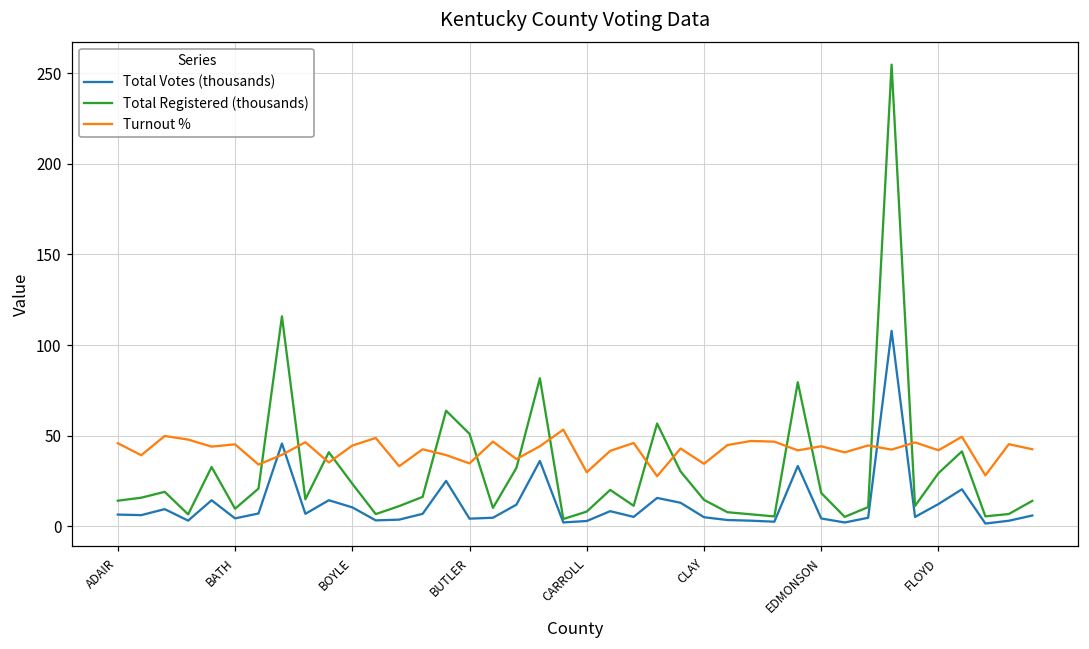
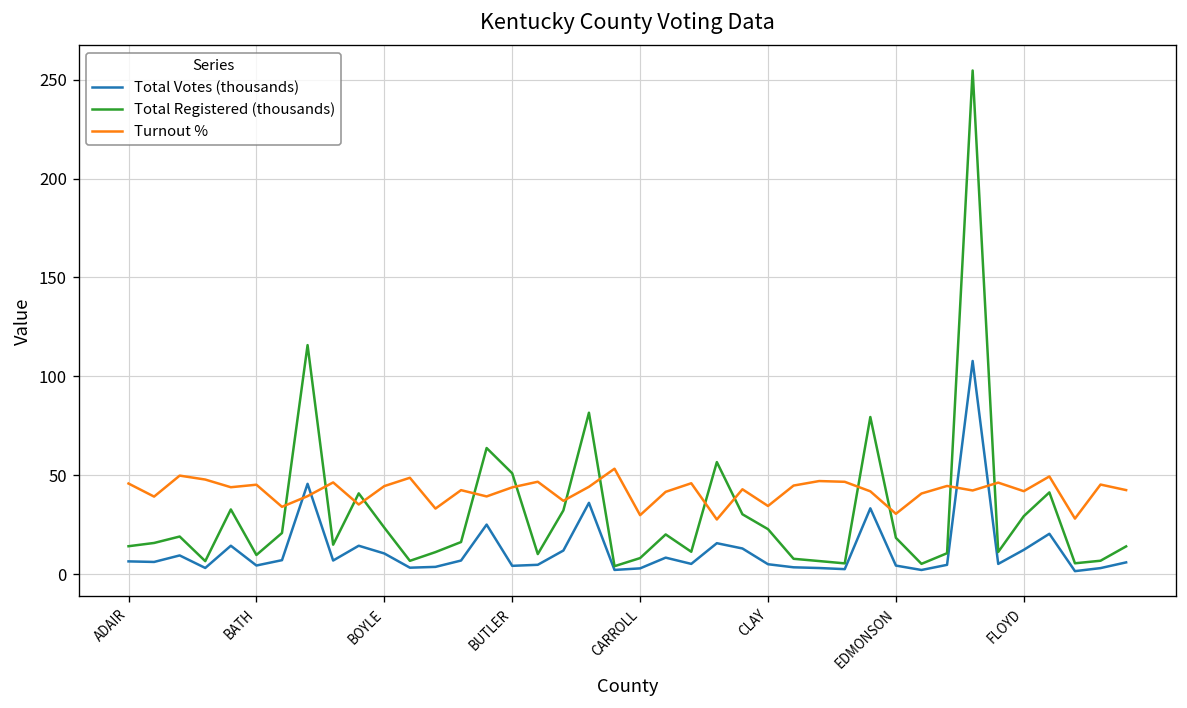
Turnout %, BUTLER: 35 -> 44
Total Registered (thousands), CLAY: 15 -> 23
Turnout %, EDMONSON: 44 -> 31
